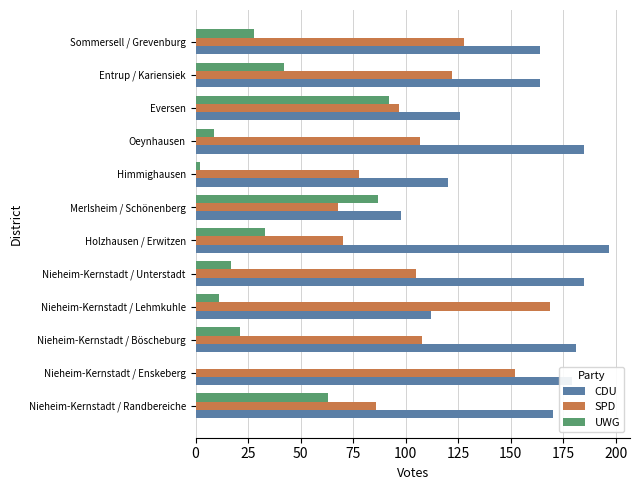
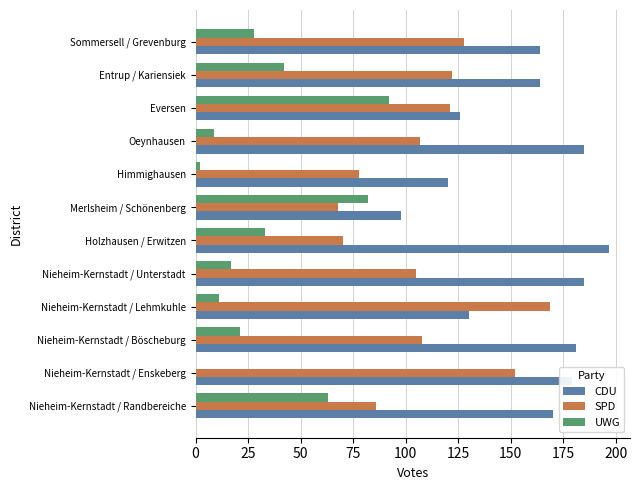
SPD, Eversen: 97 -> 121
UWG, Merlsheim / Schönenberg: 87 -> 82
CDU, Nieheim-Kernstadt / Lehmkuhle: 112 -> 130
